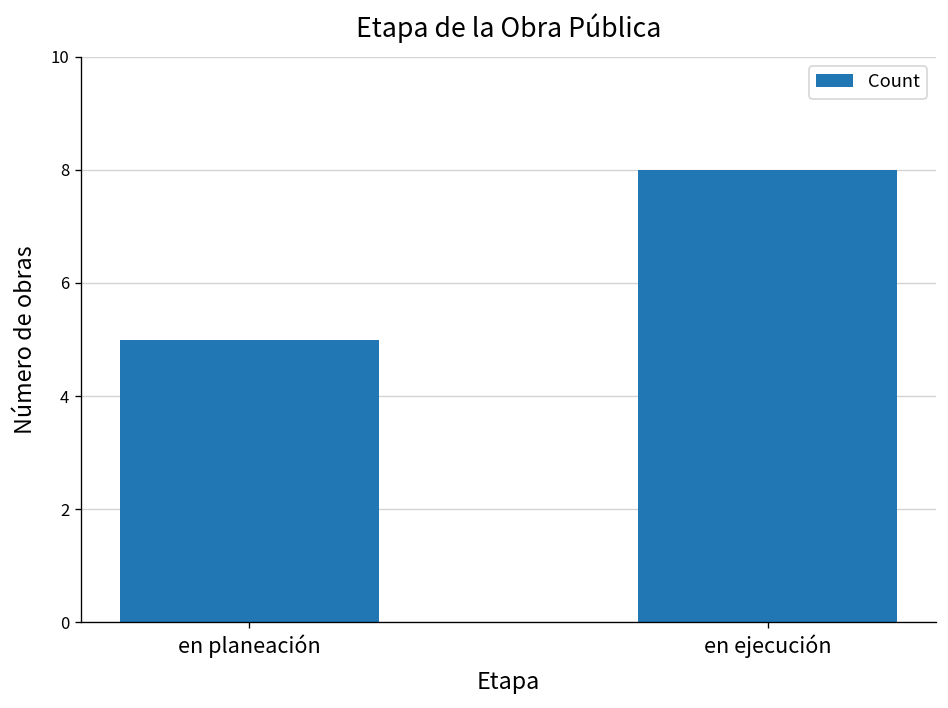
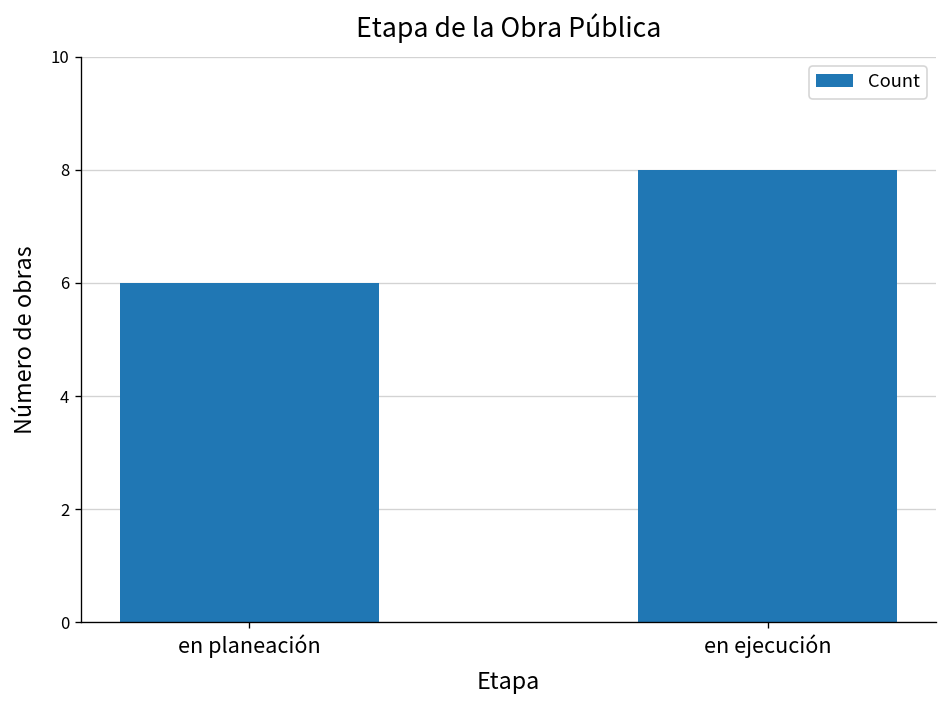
en planeación: 5 -> 6
